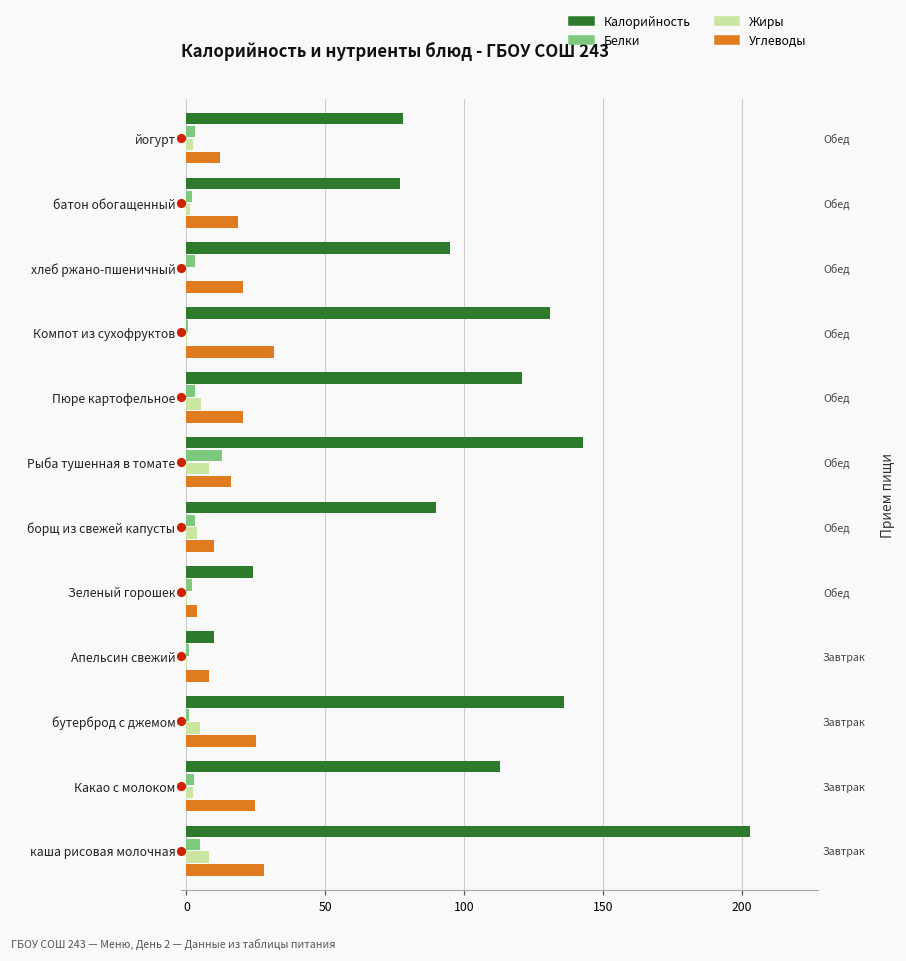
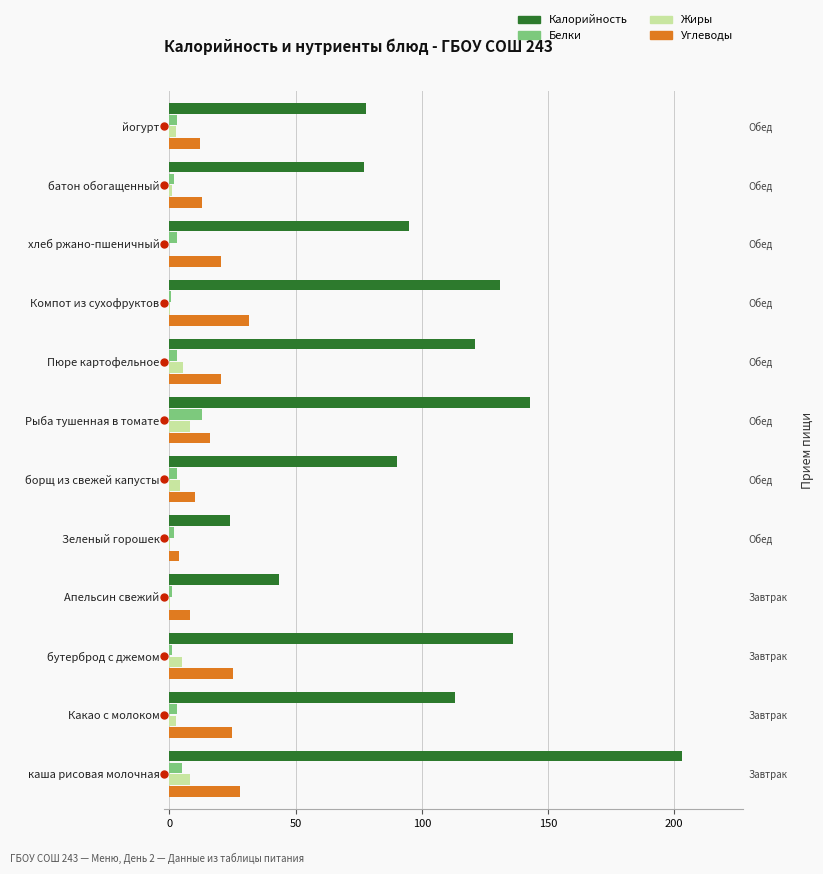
Углеводы, батон обогащенный: 19 -> 13
Калорийность, Апельсин свежий: 10 -> 43
